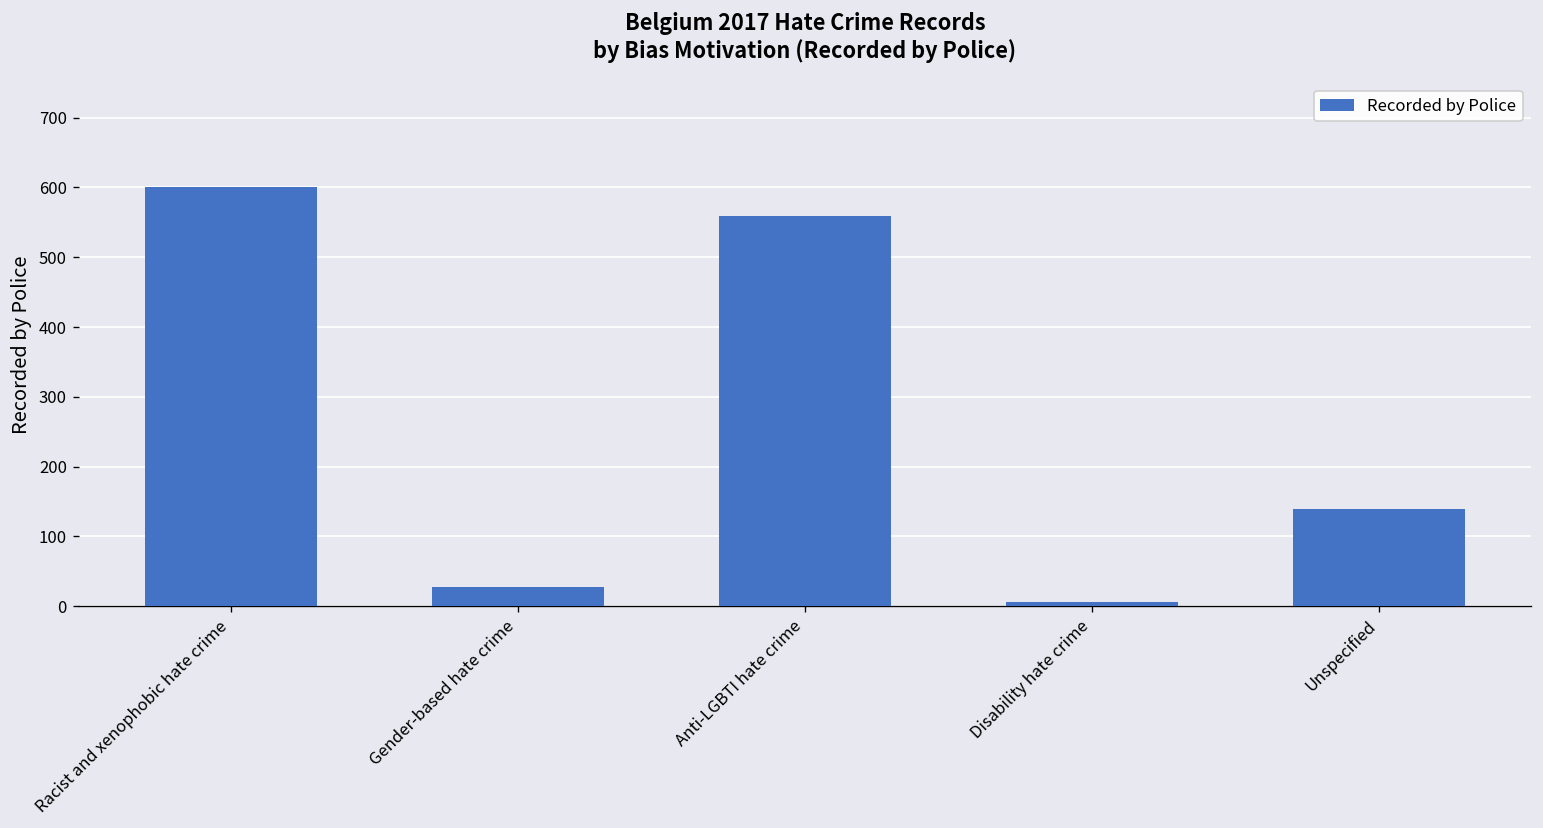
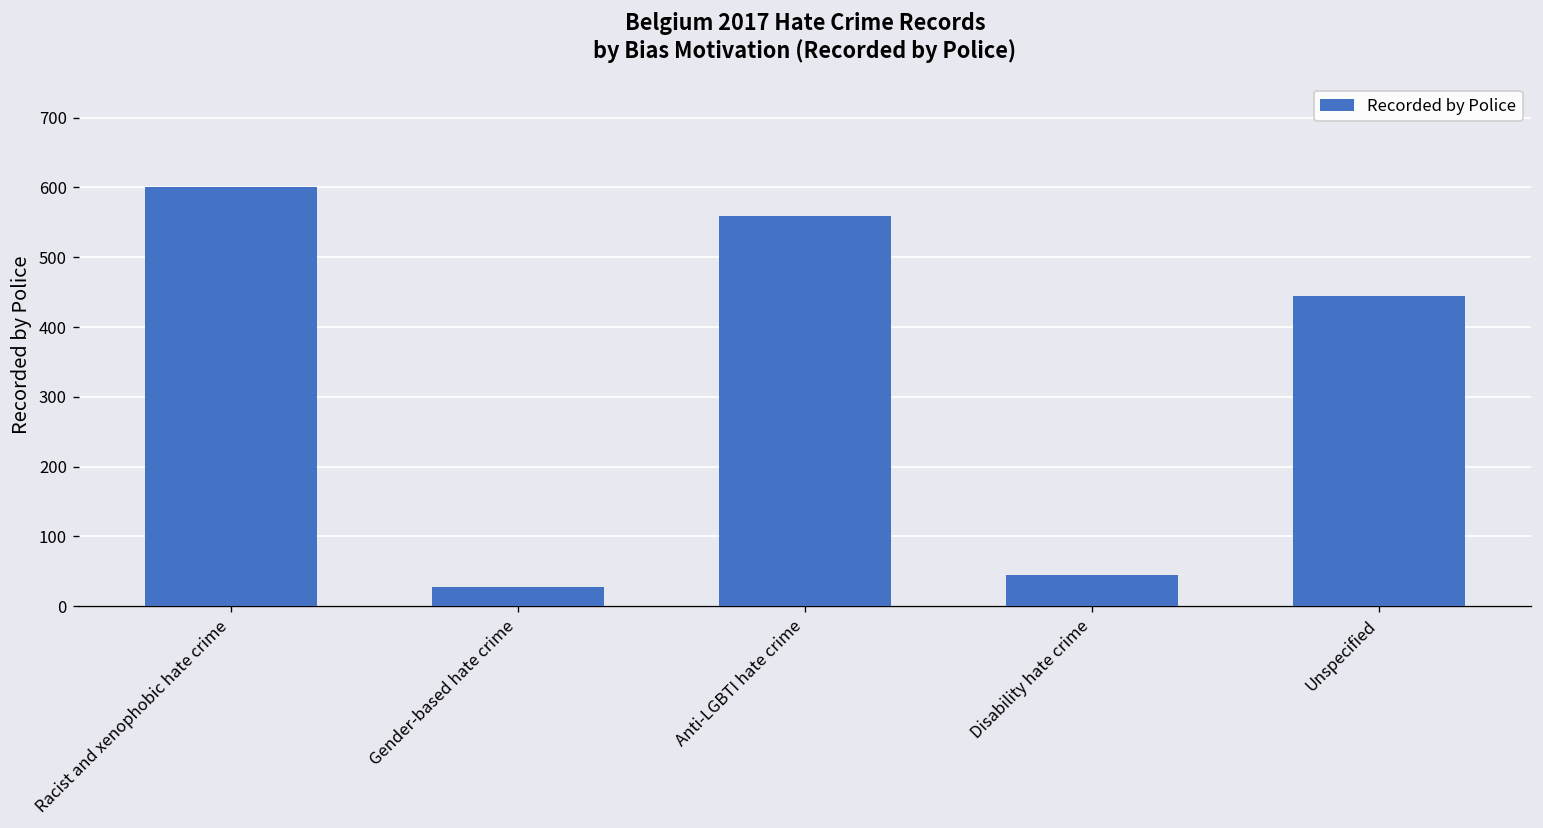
Disability hate crime: 10 -> 40
Unspecified: 140 -> 450
